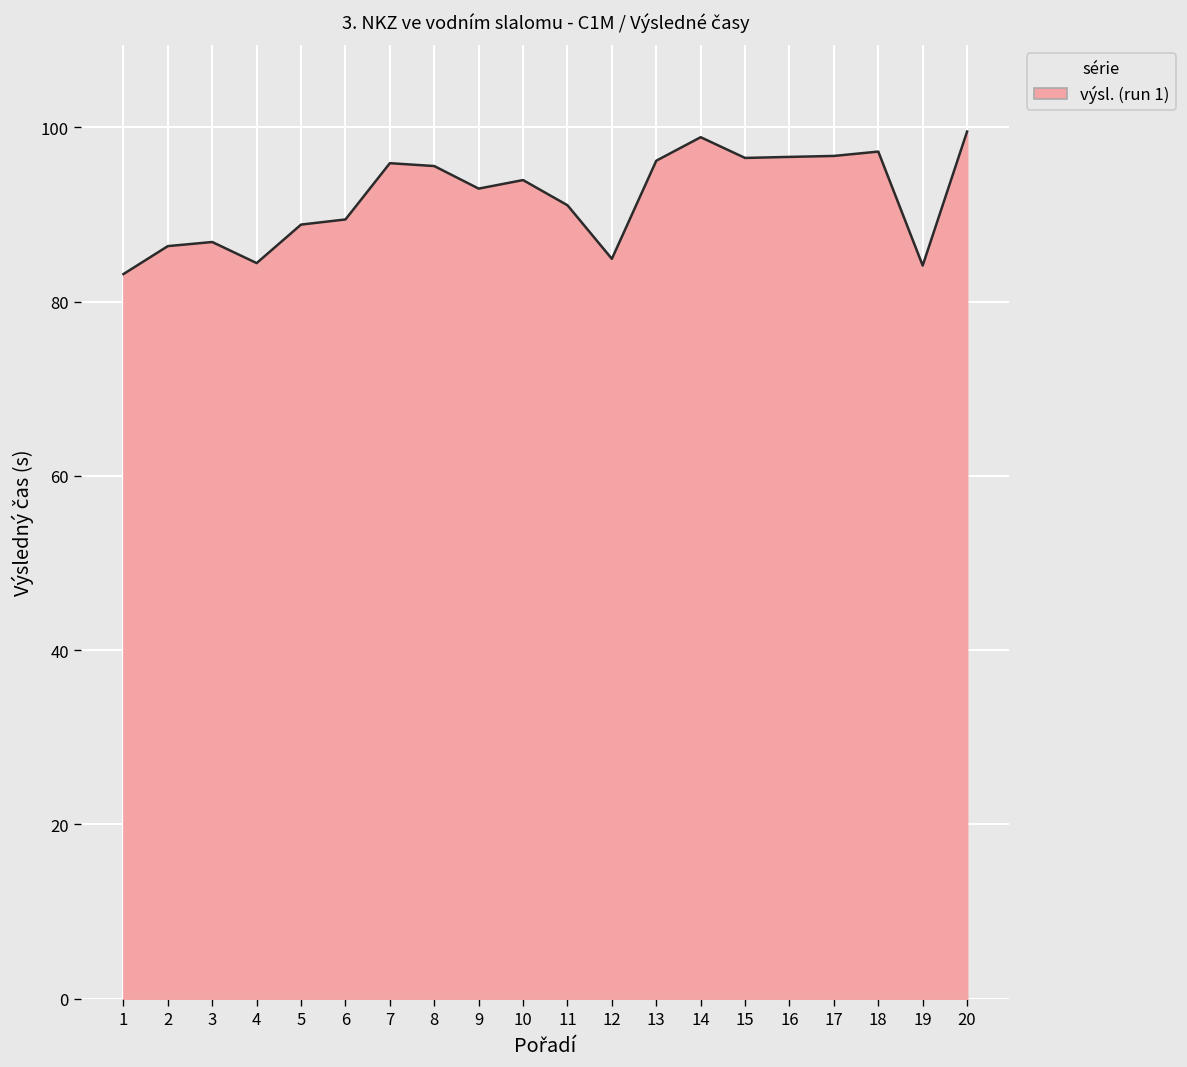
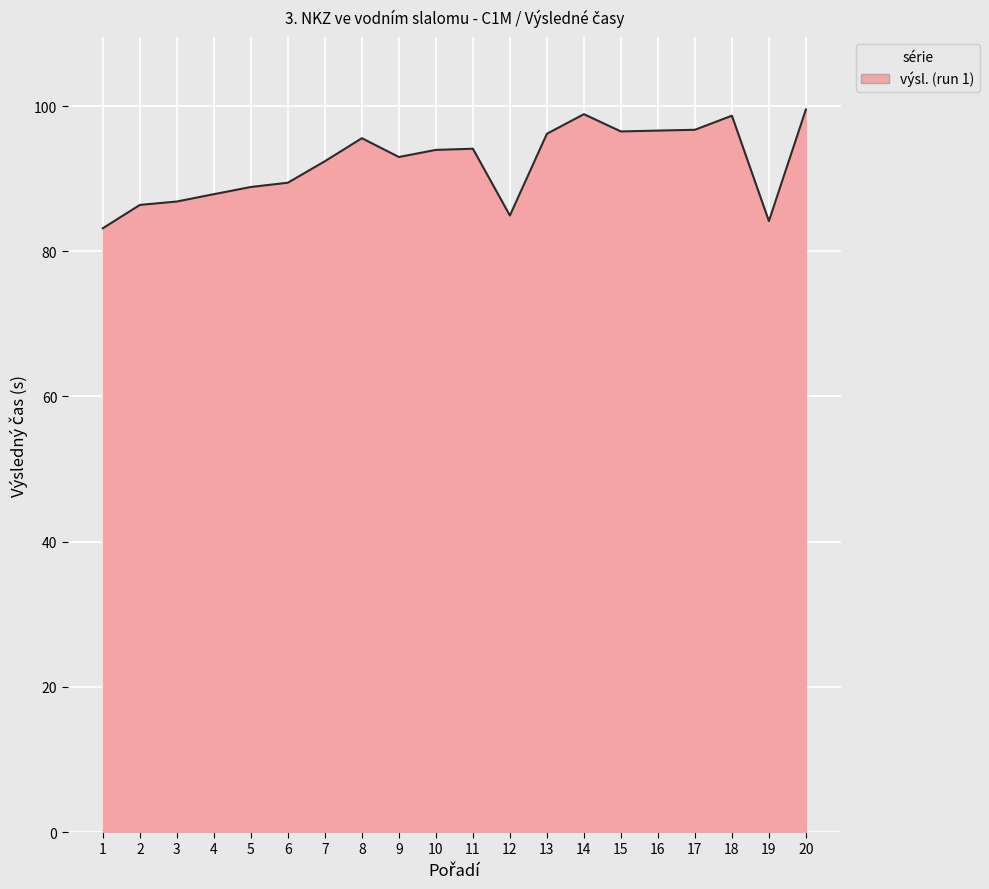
4: 84 -> 88
7: 96 -> 92
11: 91 -> 94
18: 97 -> 99
